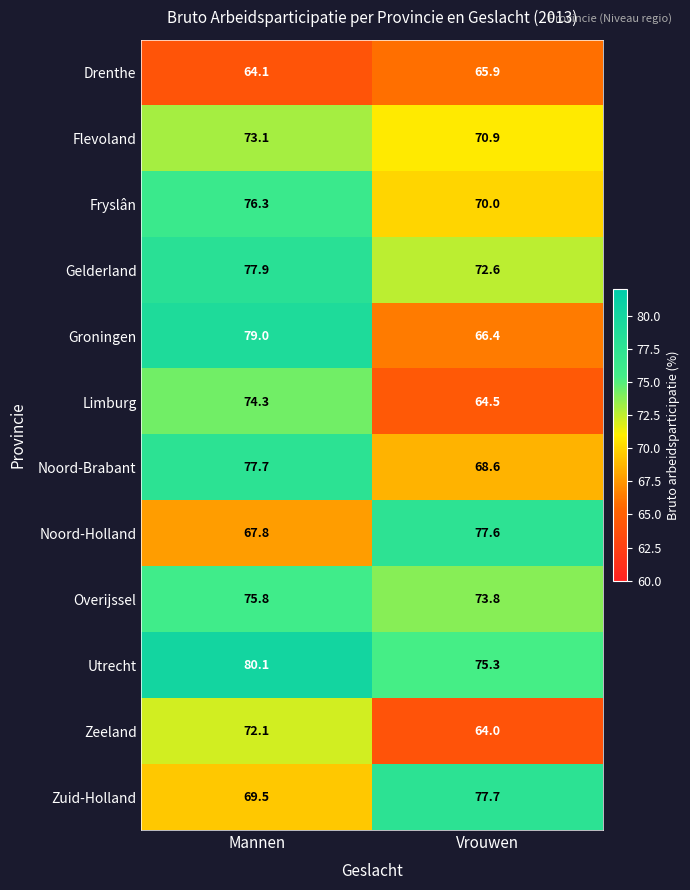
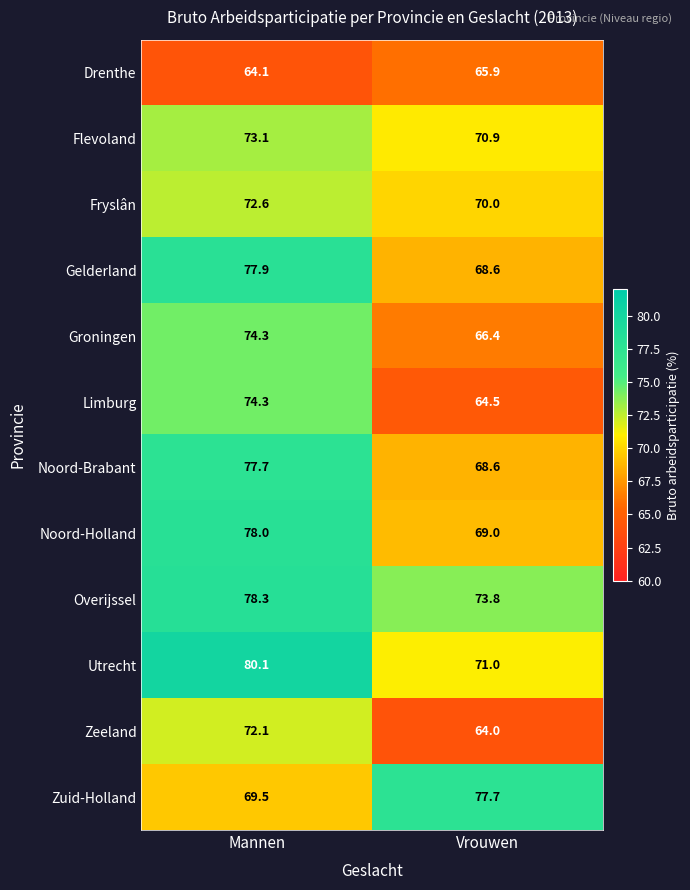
Fryslân, Mannen: 76.3 -> 72.6
Gelderland, Vrouwen: 72.6 -> 68.6
Groningen, Mannen: 79.0 -> 74.3
Noord-Holland, Mannen: 67.8 -> 78.0
Noord-Holland, Vrouwen: 77.6 -> 69.0
Overijssel, Mannen: 75.8 -> 78.3
Utrecht, Vrouwen: 75.3 -> 71.0
